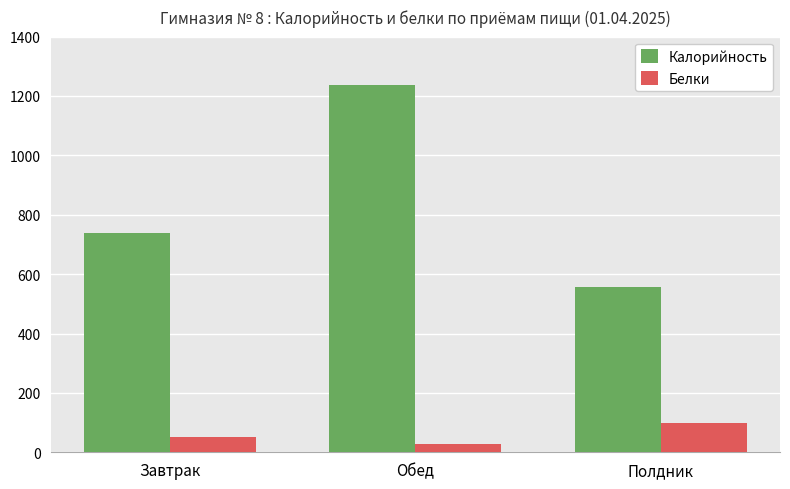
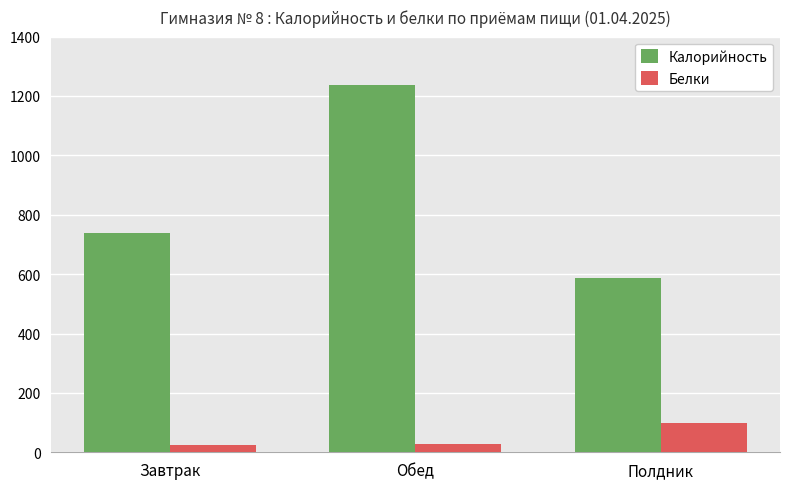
Белки, Завтрак: 50 -> 20
Калорийность, Полдник: 560 -> 590
